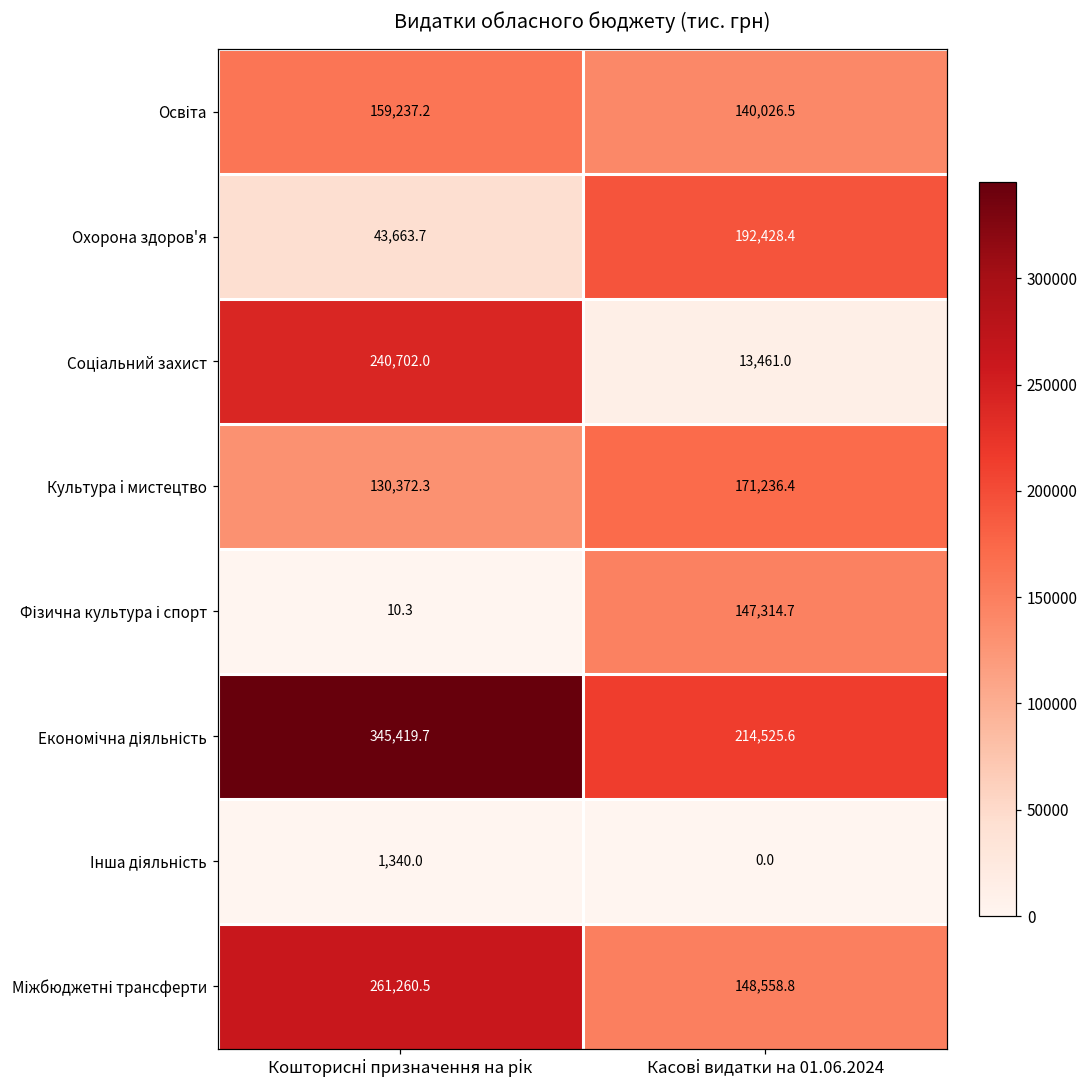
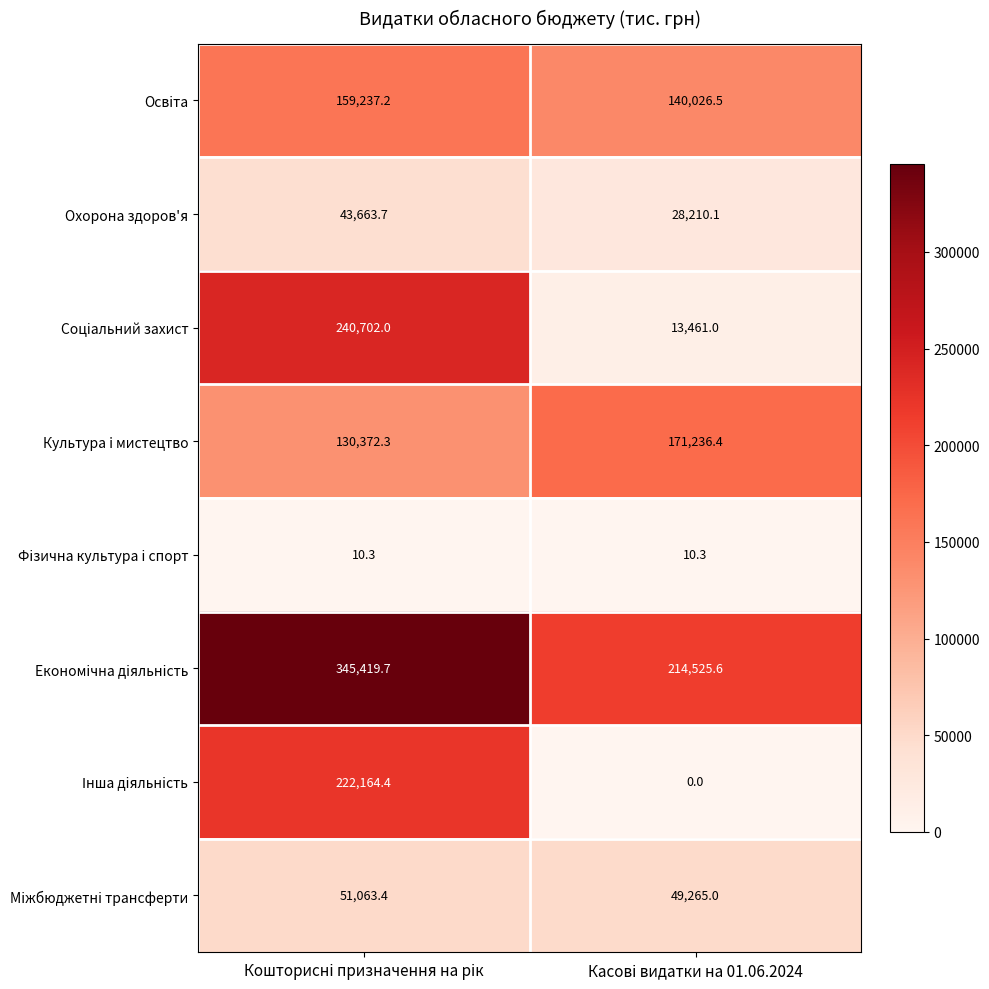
Охорона здоров'я, Касові видатки на 01.06.2024: 192,428.4 -> 28,210.1
Фізична культура і спорт, Касові видатки на 01.06.2024: 147,314.7 -> 10.3
Інша діяльність, Кошторисні призначення на рік: 1,340.0 -> 222,164.4
Міжбюджетні трансферти, Кошторисні призначення на рік: 261,260.5 -> 51,063.4
Міжбюджетні трансферти, Касові видатки на 01.06.2024: 148,558.8 -> 49,265.0
